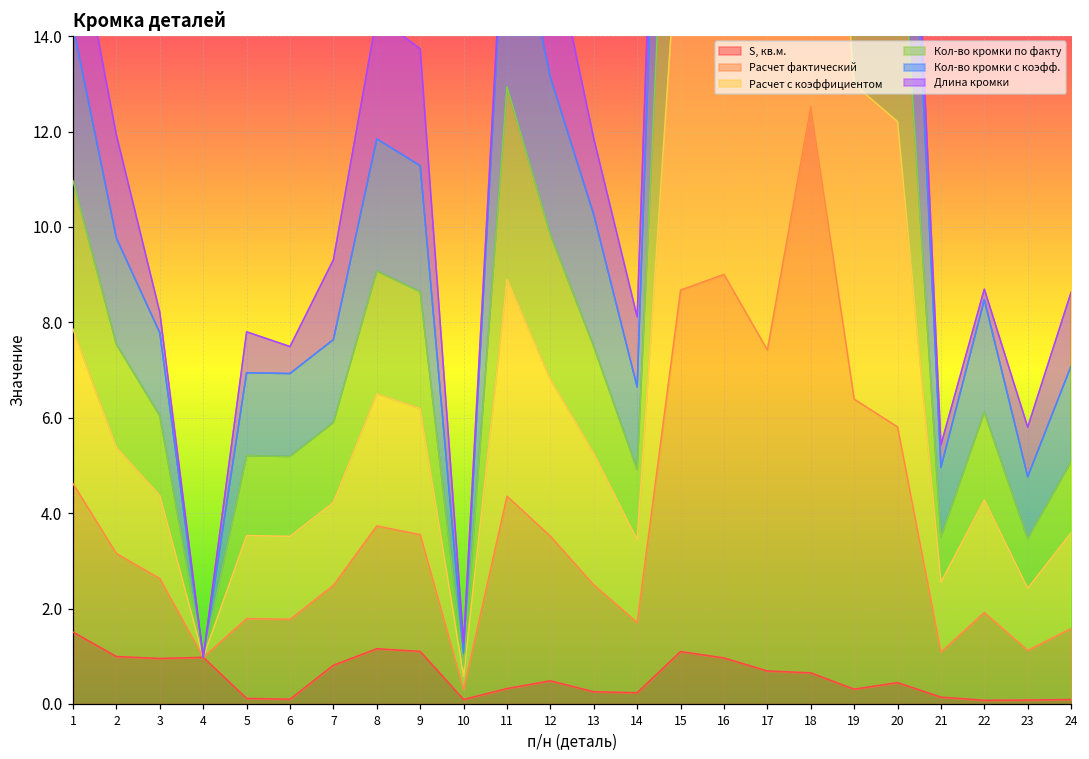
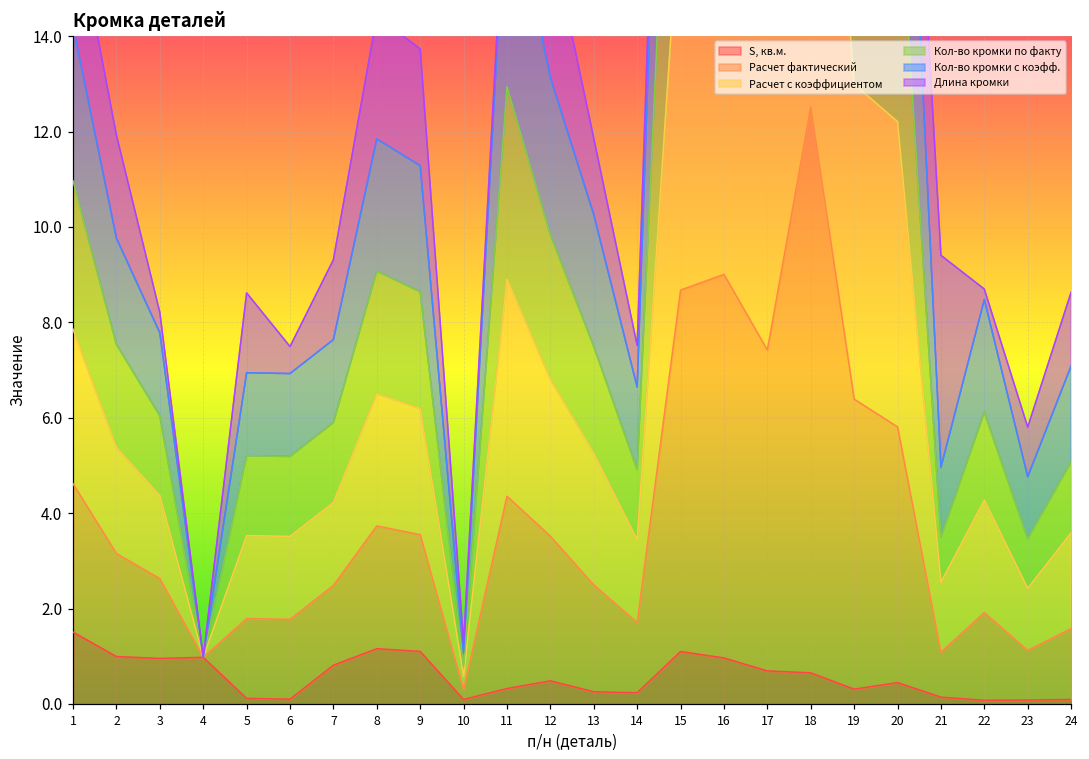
Длина кромки, 5: 0.9 -> 1.7
Длина кромки, 14: 1.5 -> 0.9
Длина кромки, 21: 0.5 -> 4.4
